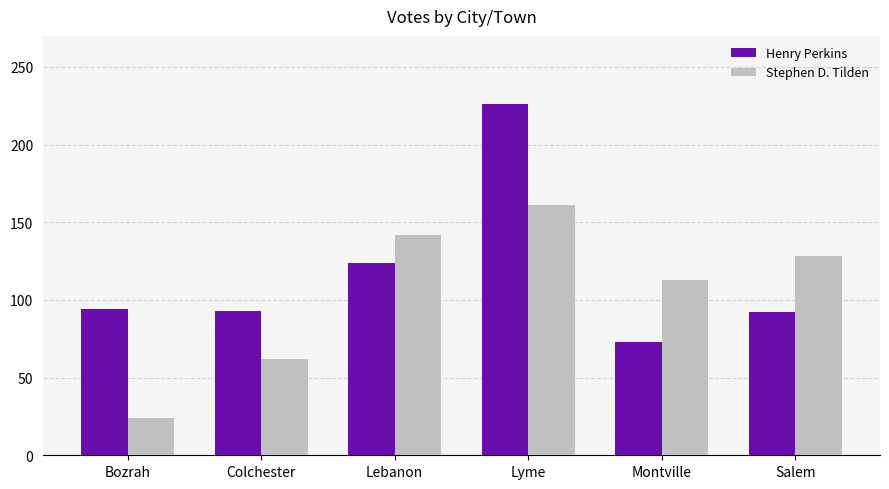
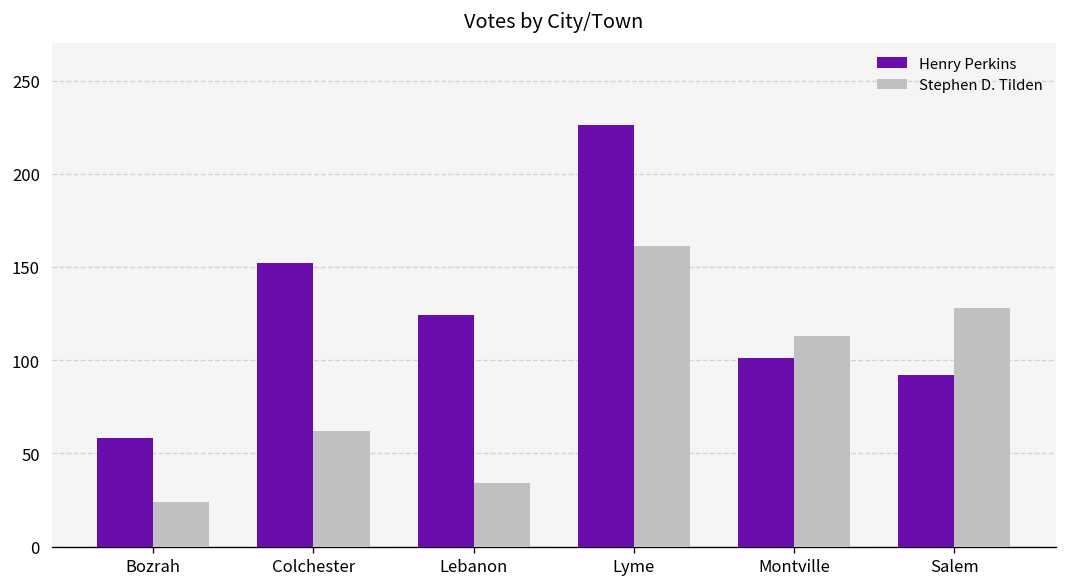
Henry Perkins, Bozrah: 94 -> 58
Henry Perkins, Colchester: 93 -> 152
Stephen D. Tilden, Lebanon: 142 -> 34
Henry Perkins, Montville: 73 -> 101
